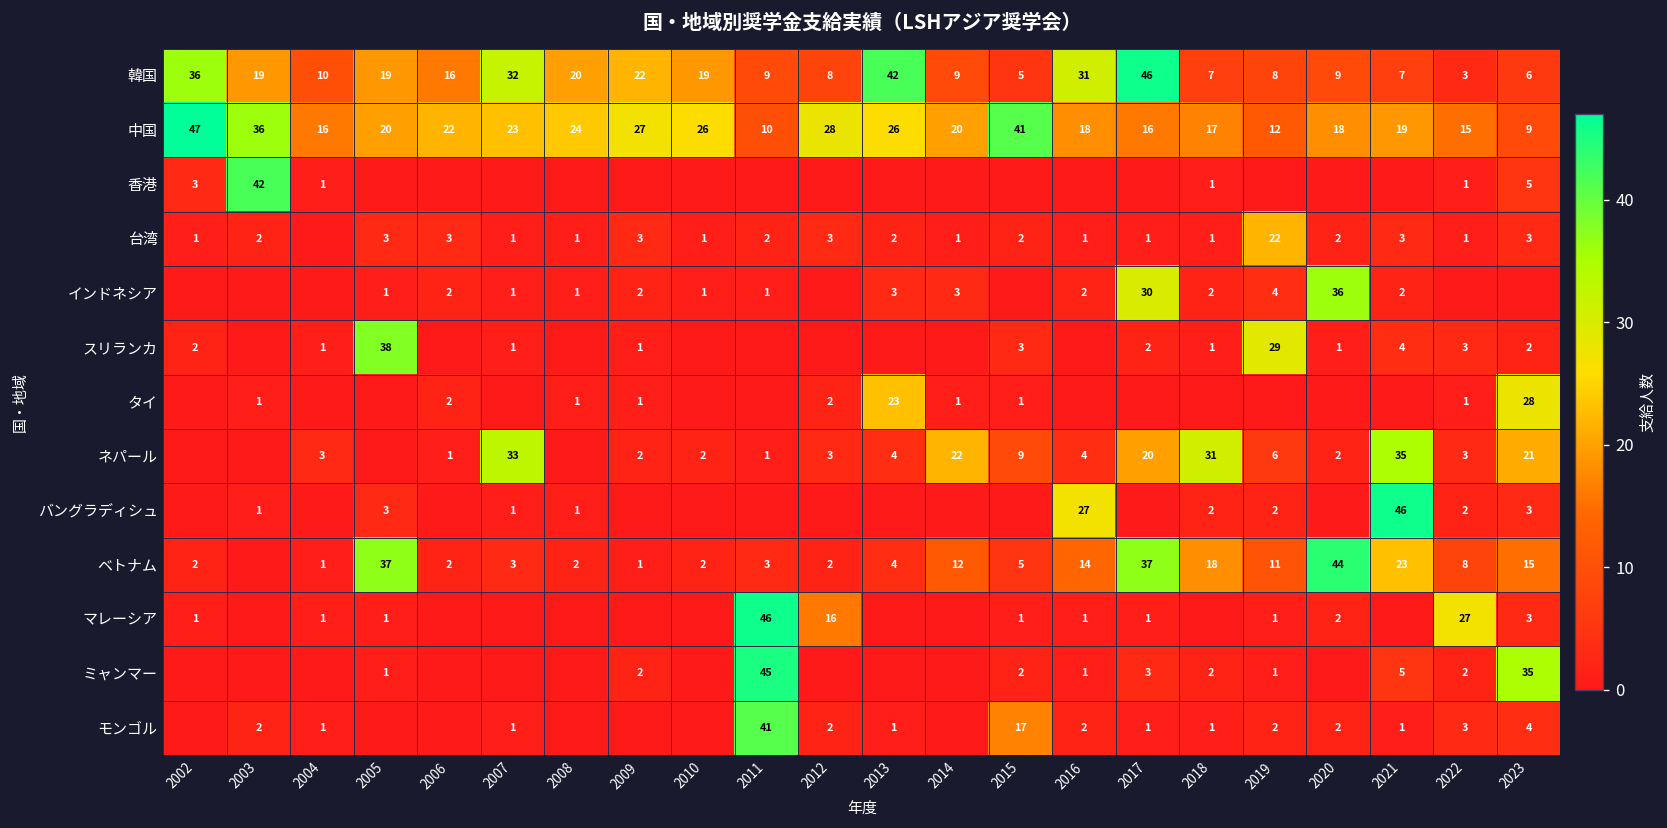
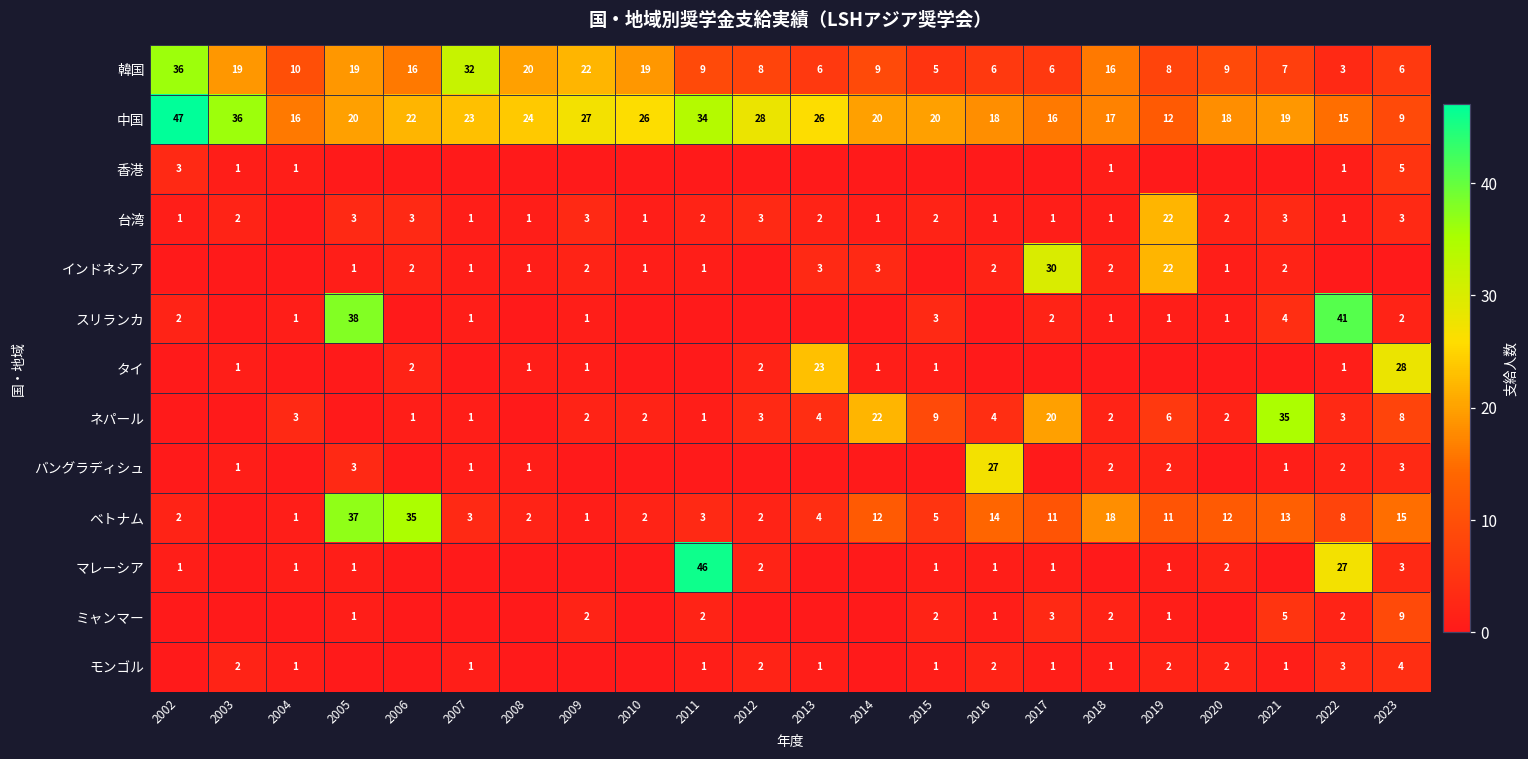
韓国, 2013: 42 -> 6
韓国, 2016: 31 -> 6
韓国, 2017: 46 -> 6
韓国, 2018: 7 -> 16
中国, 2011: 10 -> 34
中国, 2015: 41 -> 20
香港, 2003: 42 -> 1
インドネシア, 2019: 4 -> 22
インドネシア, 2020: 36 -> 1
スリランカ, 2019: 29 -> 1
スリランカ, 2022: 3 -> 41
ネパール, 2007: 33 -> 1
ネパール, 2018: 31 -> 2
ネパール, 2023: 21 -> 8
バングラディシュ, 2021: 46 -> 1
ベトナム, 2006: 2 -> 35
ベトナム, 2017: 37 -> 11
ベトナム, 2020: 44 -> 12
ベトナム, 2021: 23 -> 13
マレーシア, 2012: 16 -> 2
ミャンマー, 2011: 45 -> 2
ミャンマー, 2023: 35 -> 9
モンゴル, 2011: 41 -> 1
モンゴル, 2015: 17 -> 1
